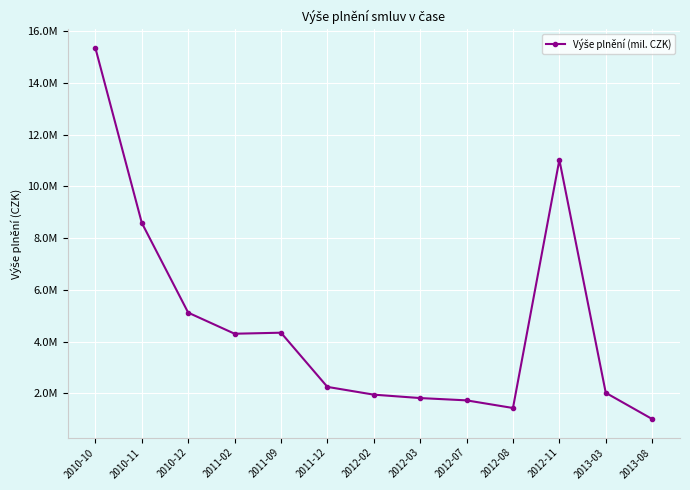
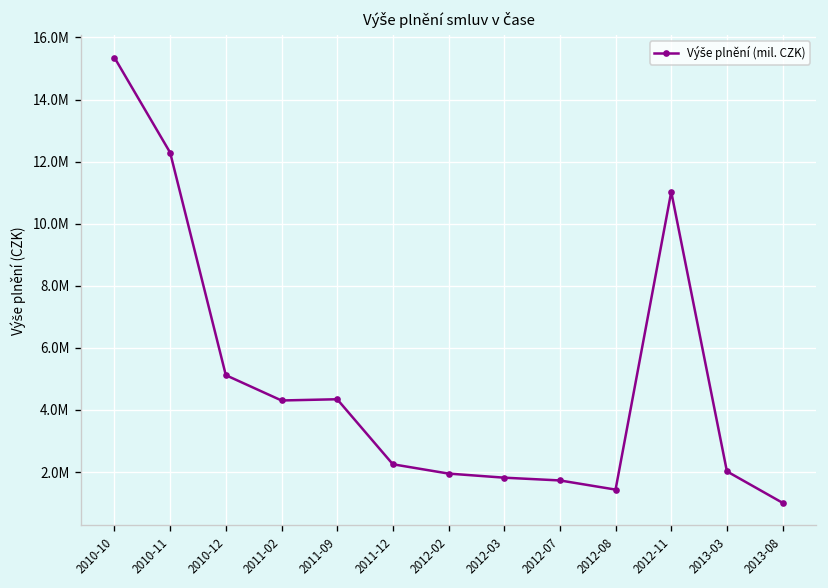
2010-11: 8600000 -> 12300000
